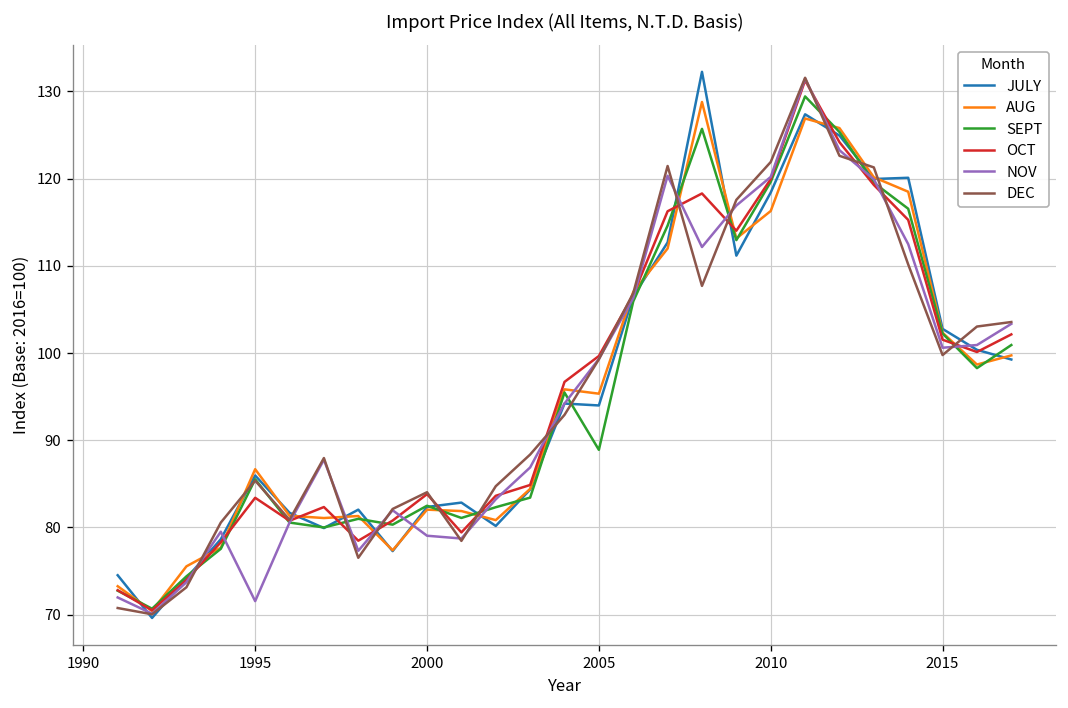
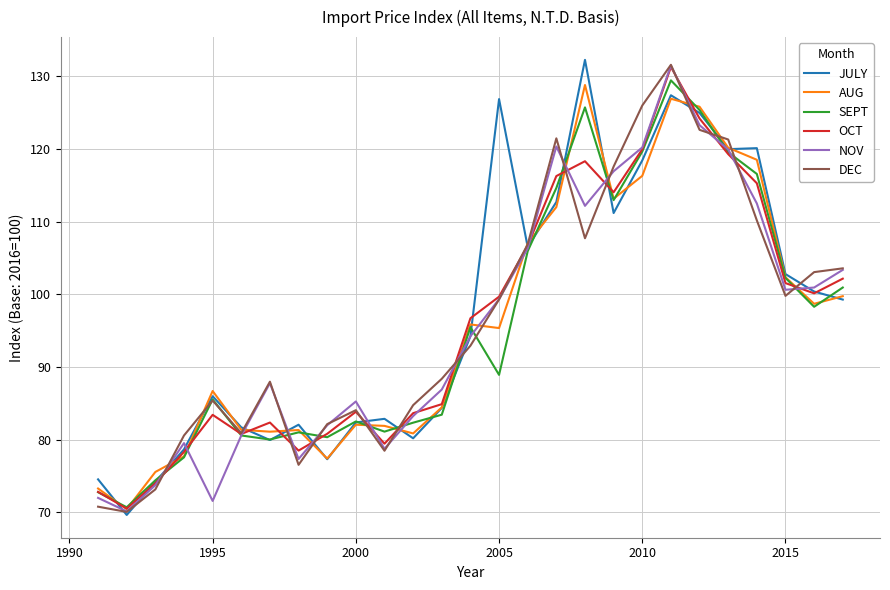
NOV, 2000: 79 -> 85
JULY, 2005: 94 -> 127
DEC, 2010: 122 -> 126
